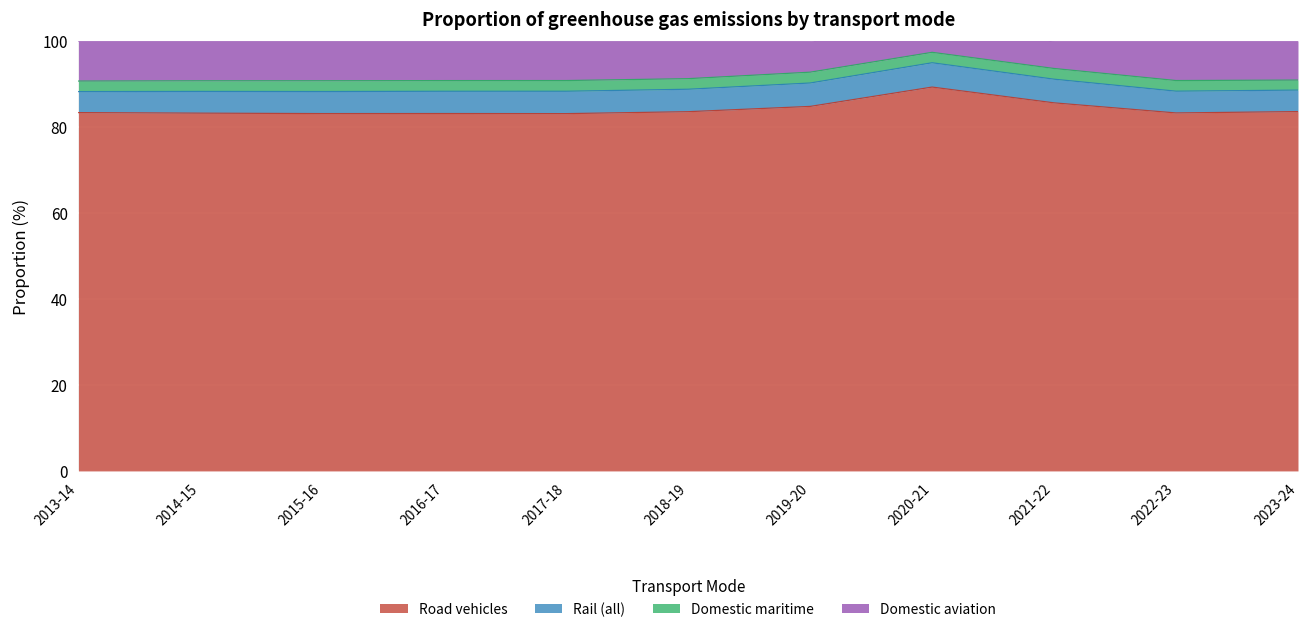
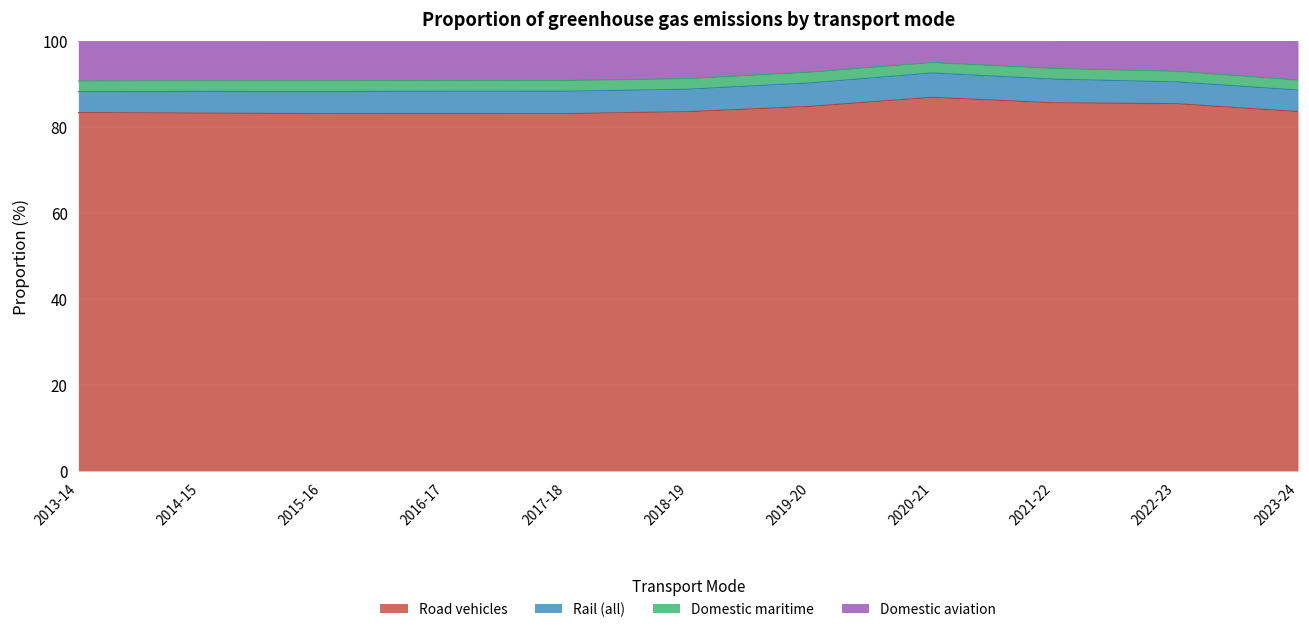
Road vehicles, 2020-21: 89 -> 87
Road vehicles, 2022-23: 83 -> 85
